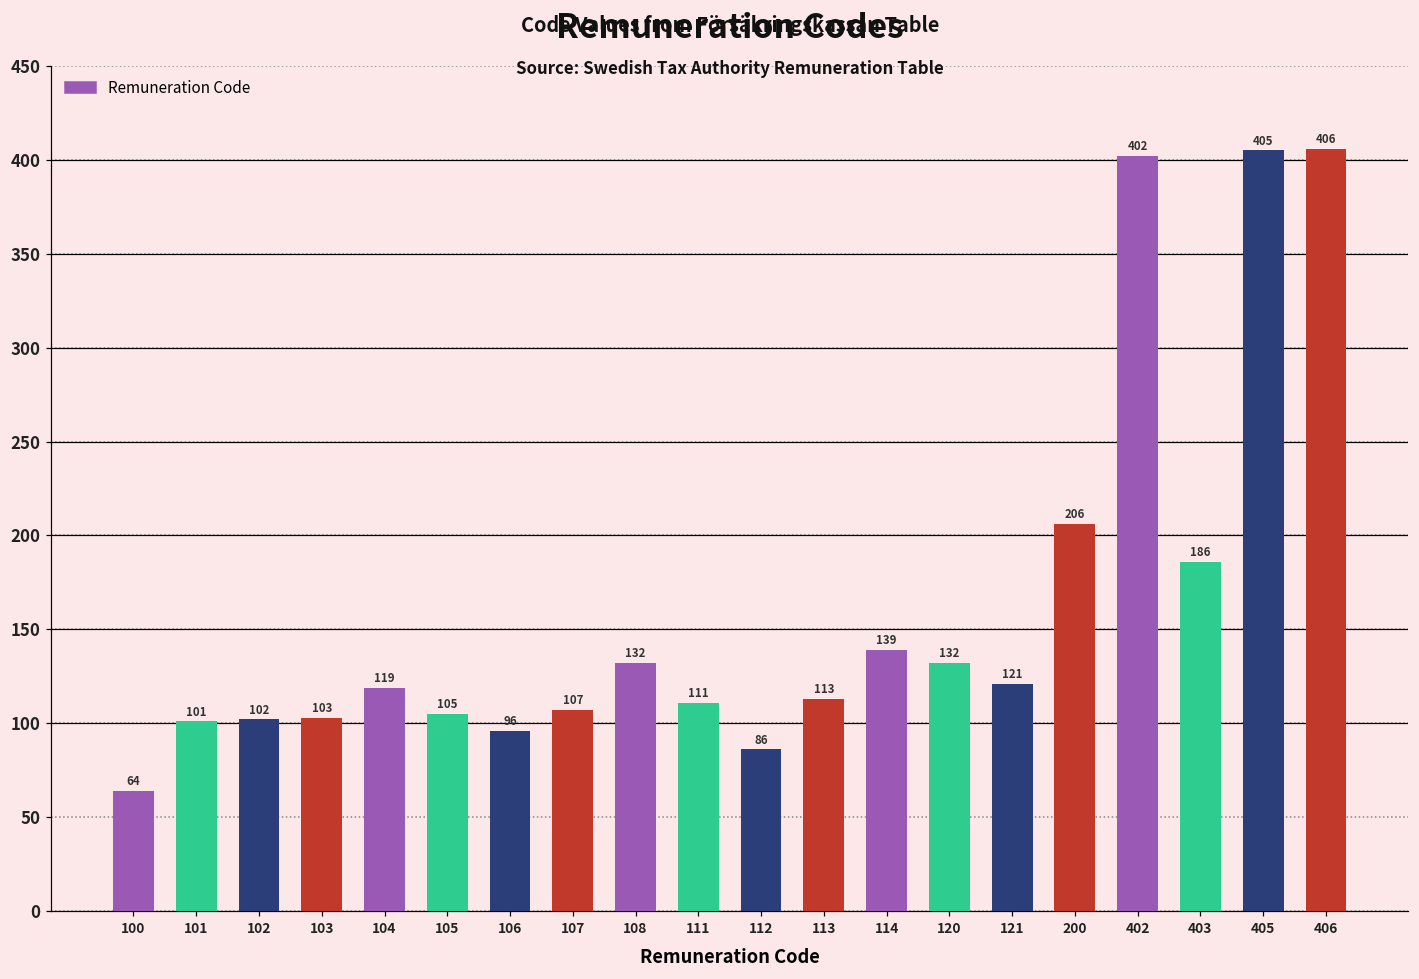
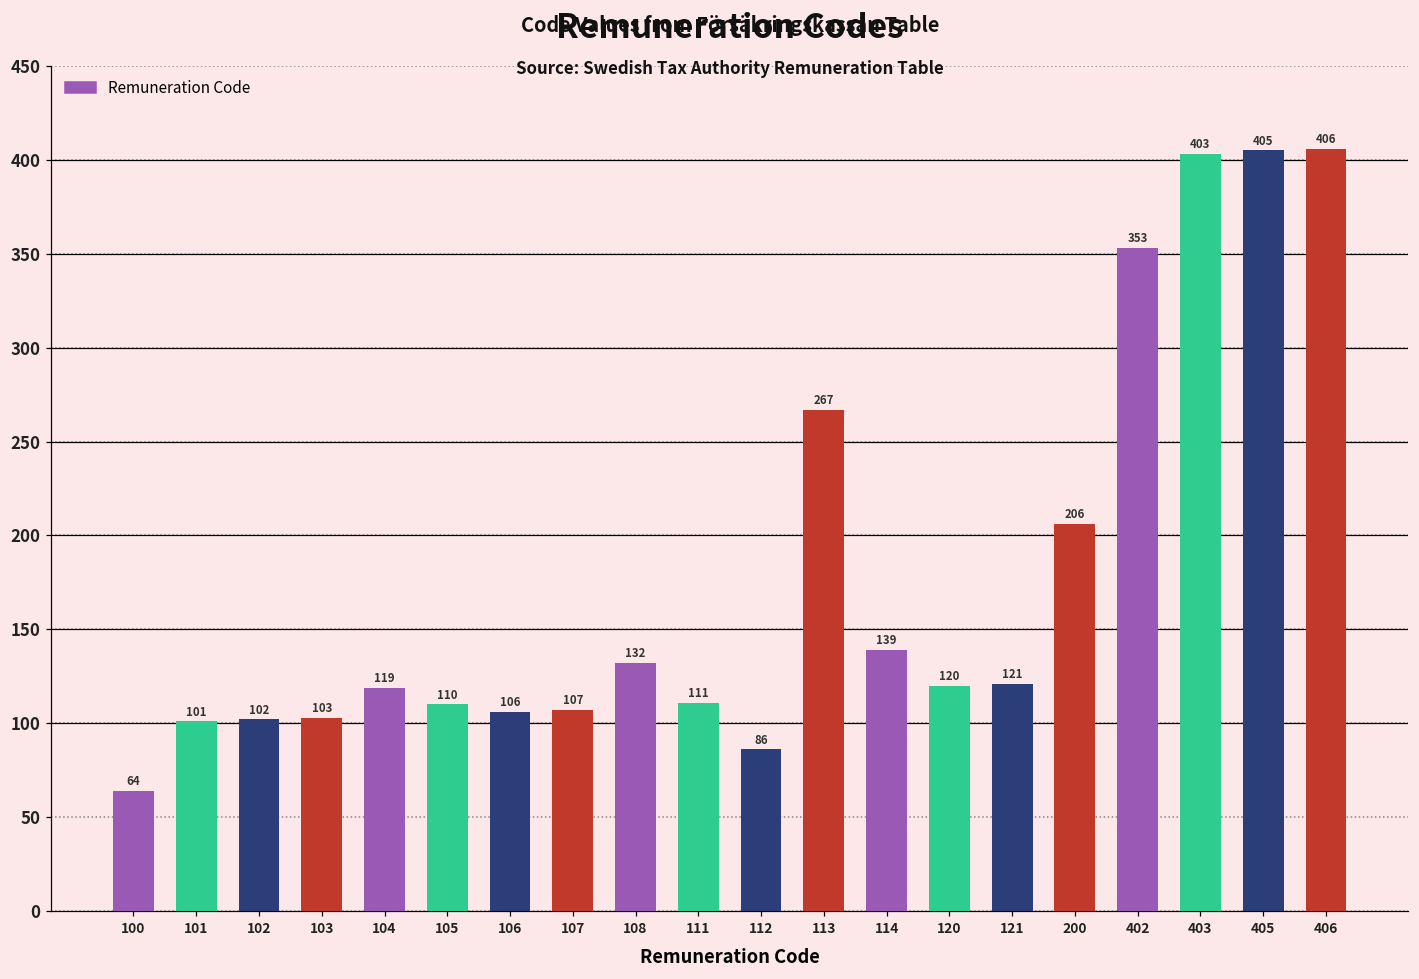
105: 105 -> 110
106: 96 -> 106
113: 113 -> 267
120: 132 -> 120
402: 402 -> 353
403: 186 -> 403
